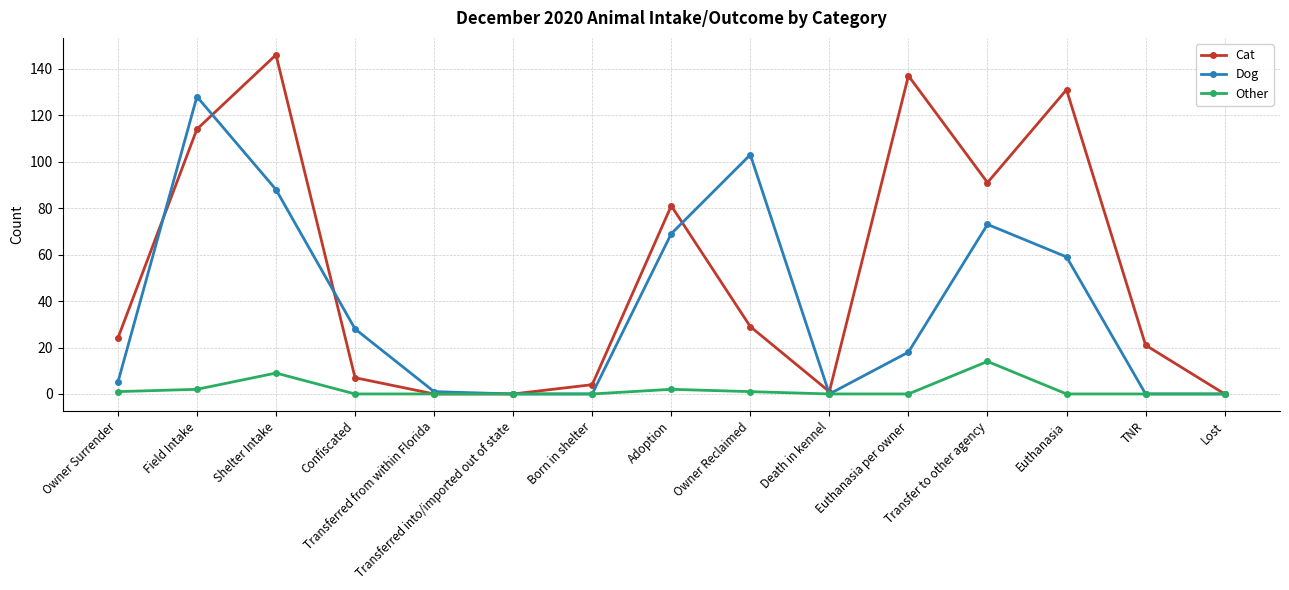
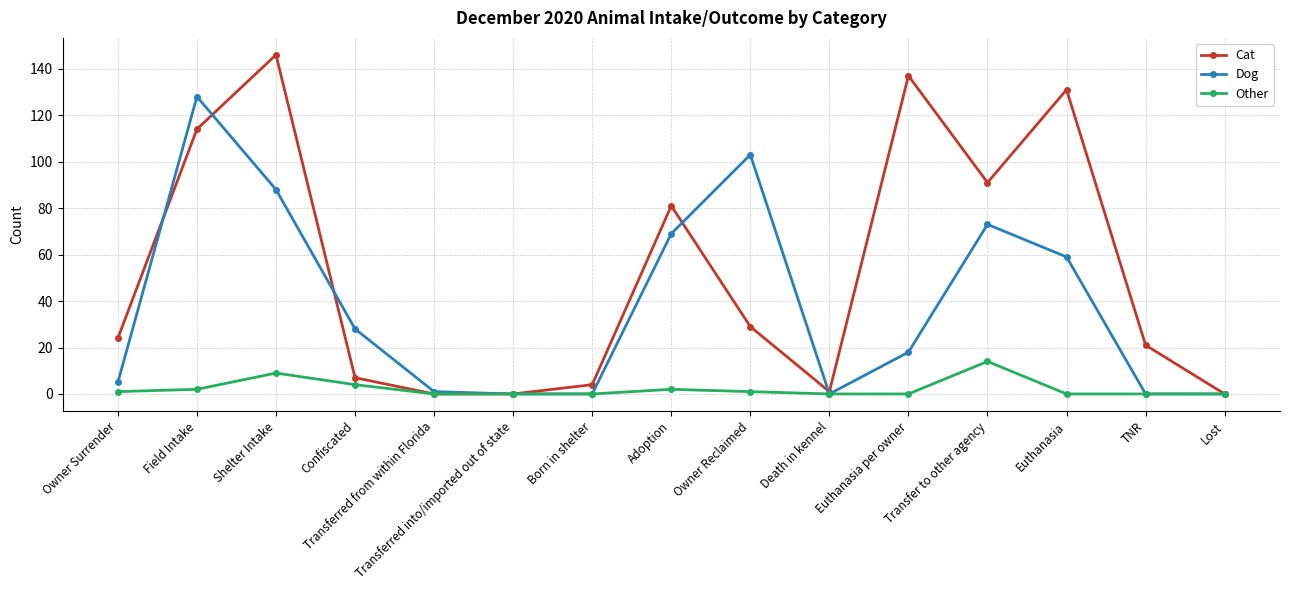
Other, Confiscated: 0 -> 4
